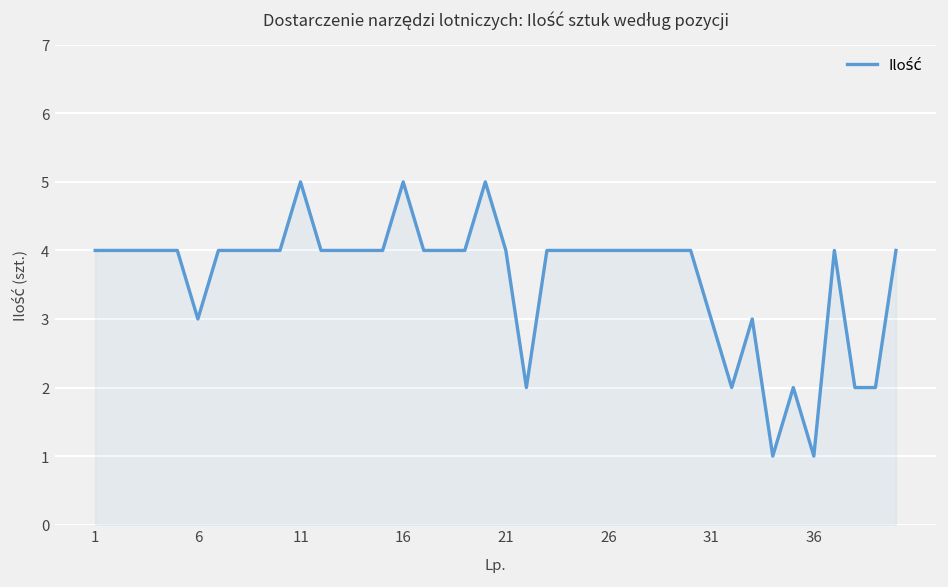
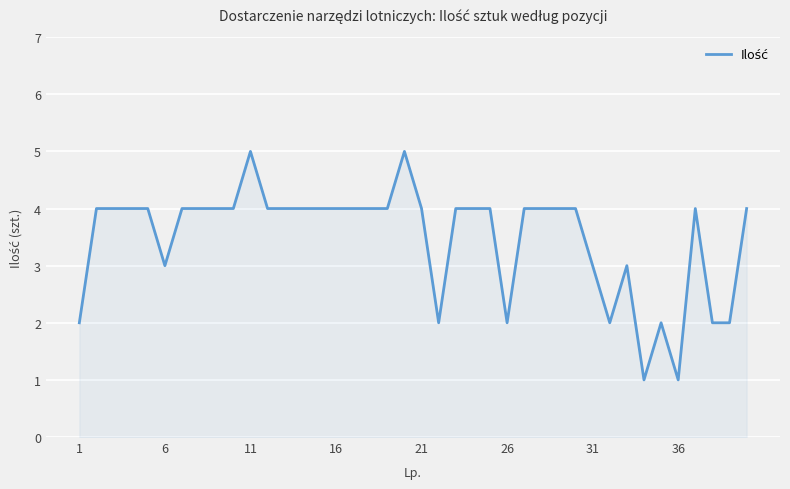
1: 4 -> 2
16: 5 -> 4
26: 4 -> 2
